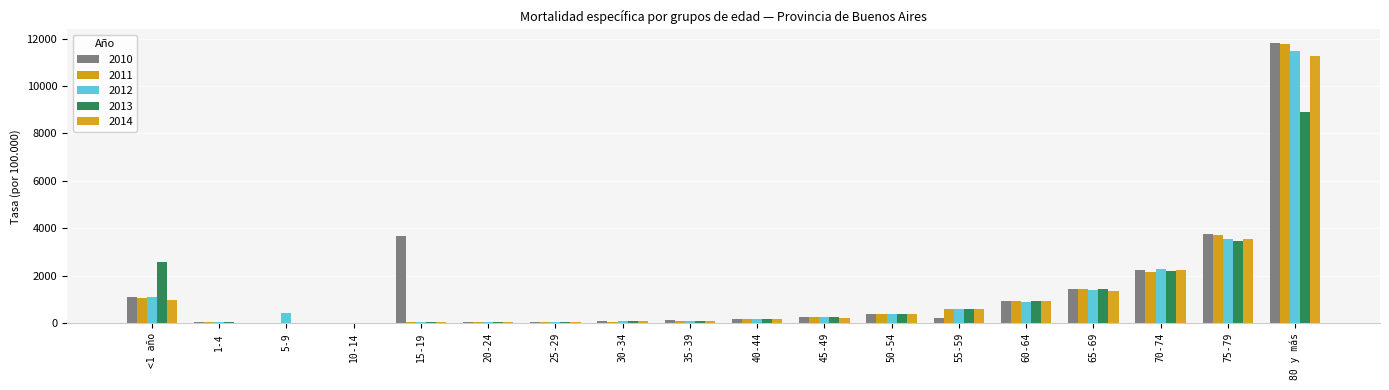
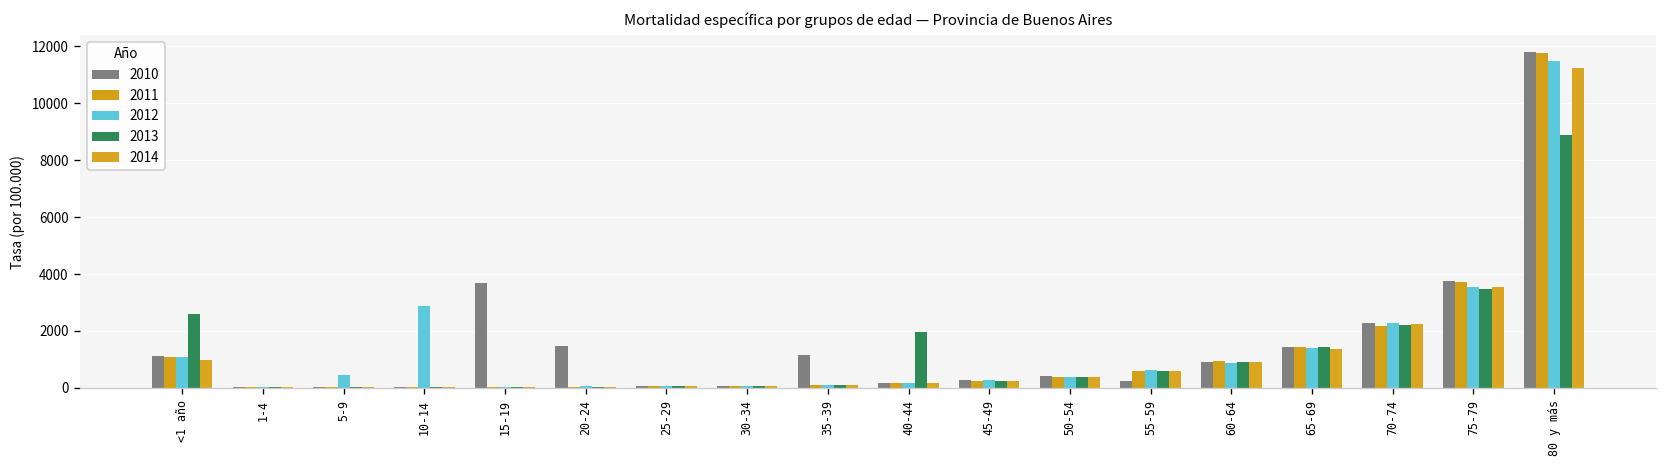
2012, 10-14: 0 -> 2900
2010, 20-24: 0 -> 1500
2010, 35-39: 100 -> 1100
2013, 40-44: 200 -> 2000
